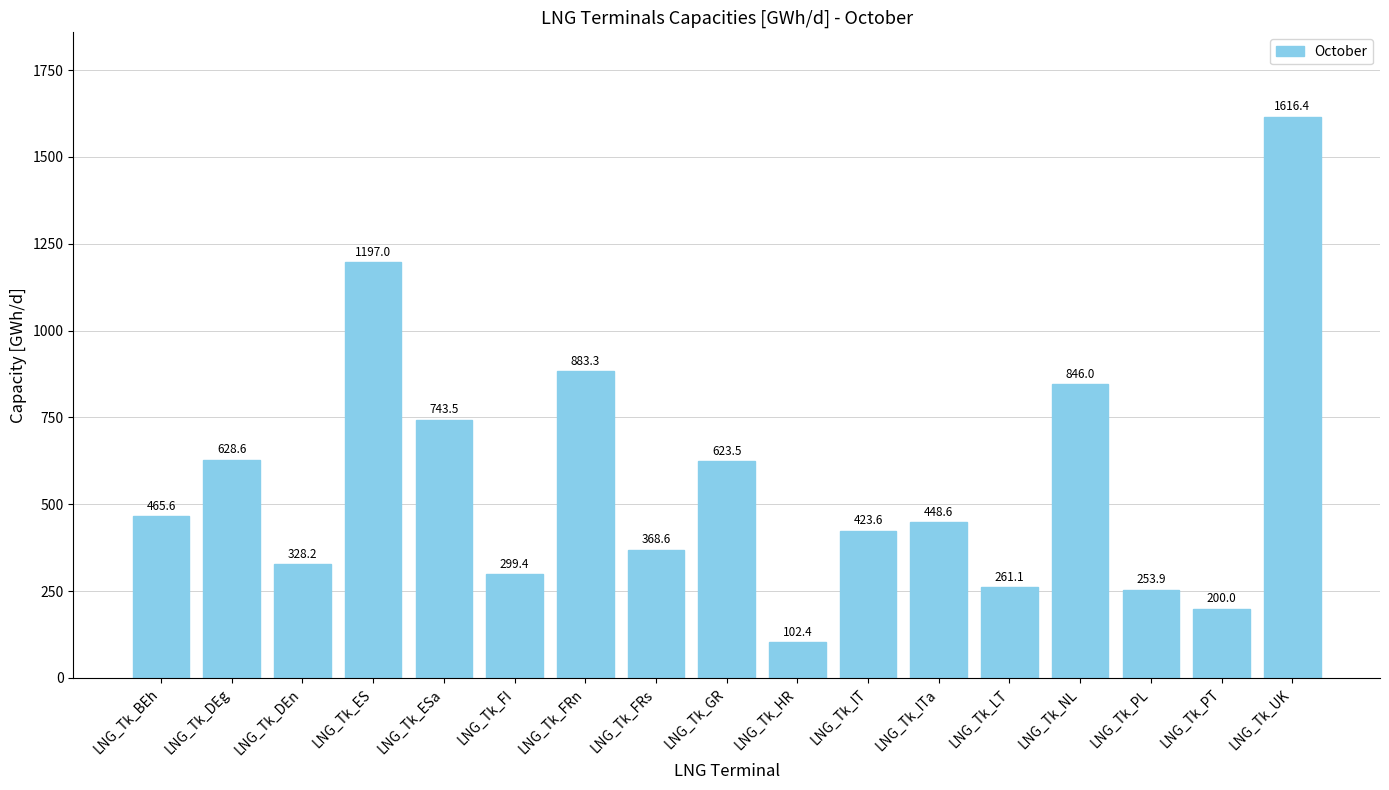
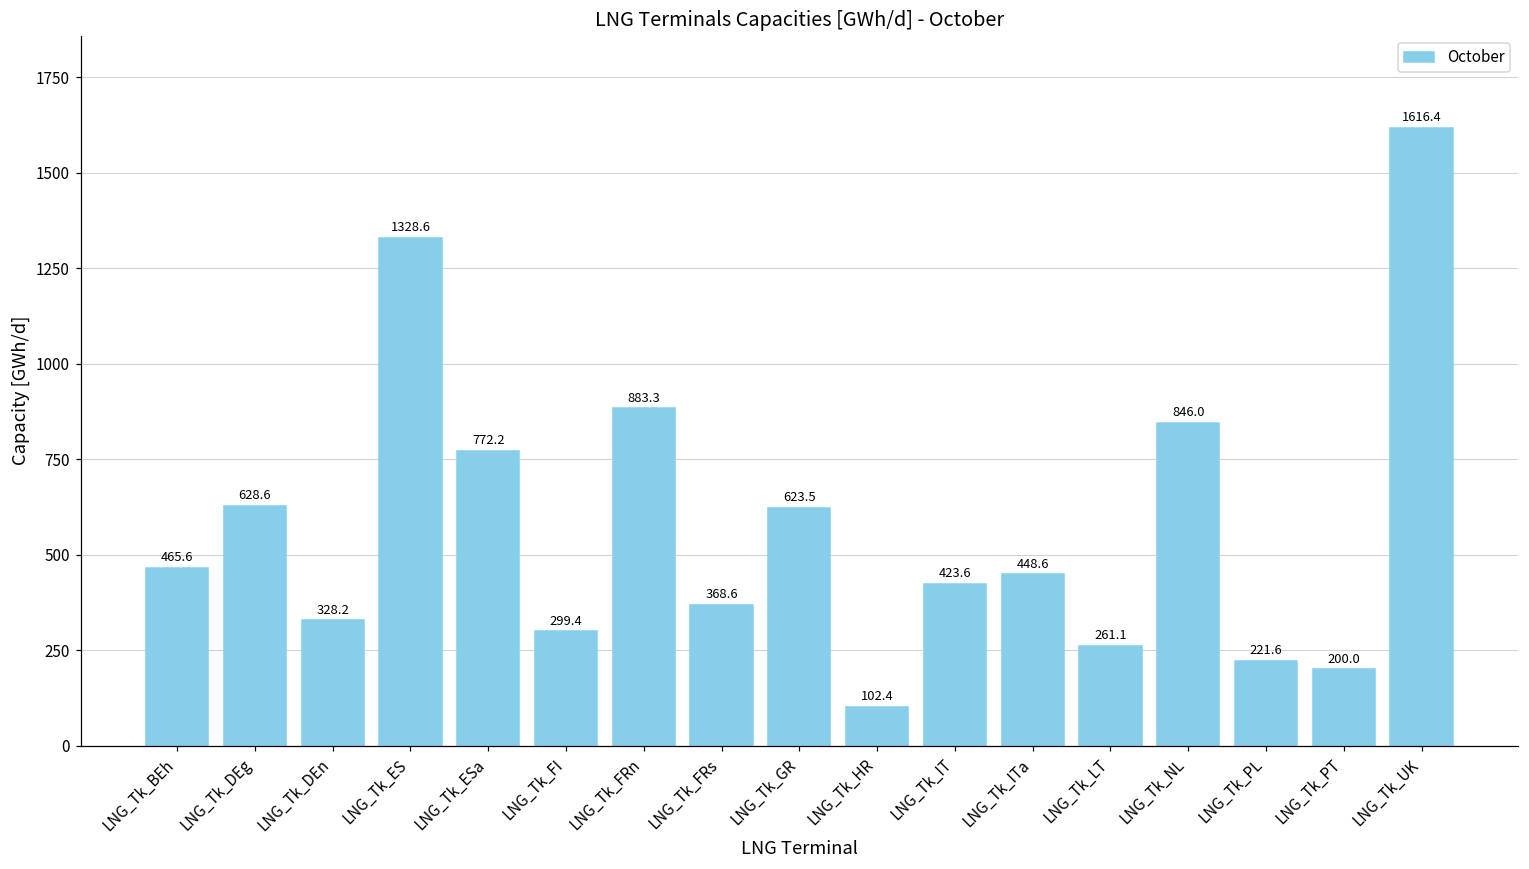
LNG_Tk_ES: 1197.0 -> 1328.6
LNG_Tk_ESa: 743.5 -> 772.2
LNG_Tk_PL: 253.9 -> 221.6
